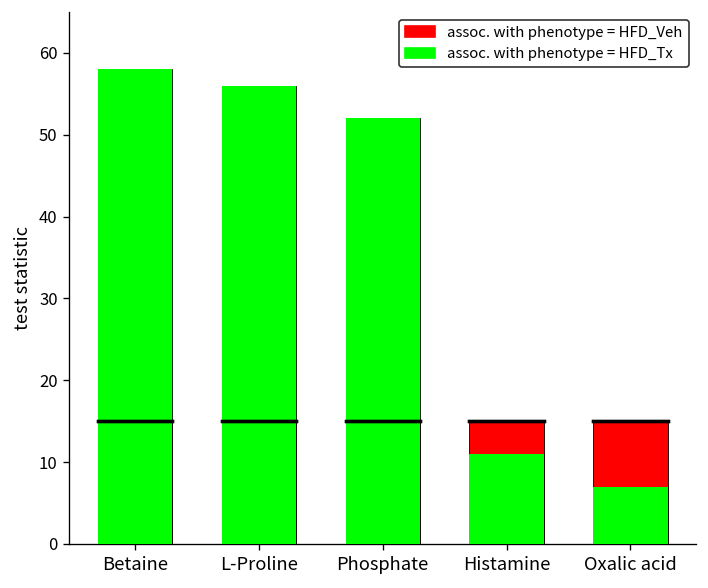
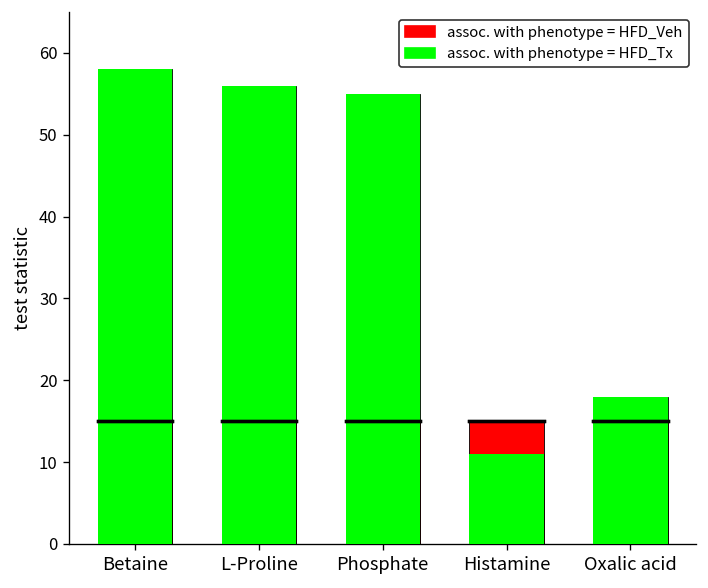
assoc. with phenotype = HFD_Tx, Phosphate: 52 -> 55
assoc. with phenotype = HFD_Tx, Oxalic acid: 7 -> 18
